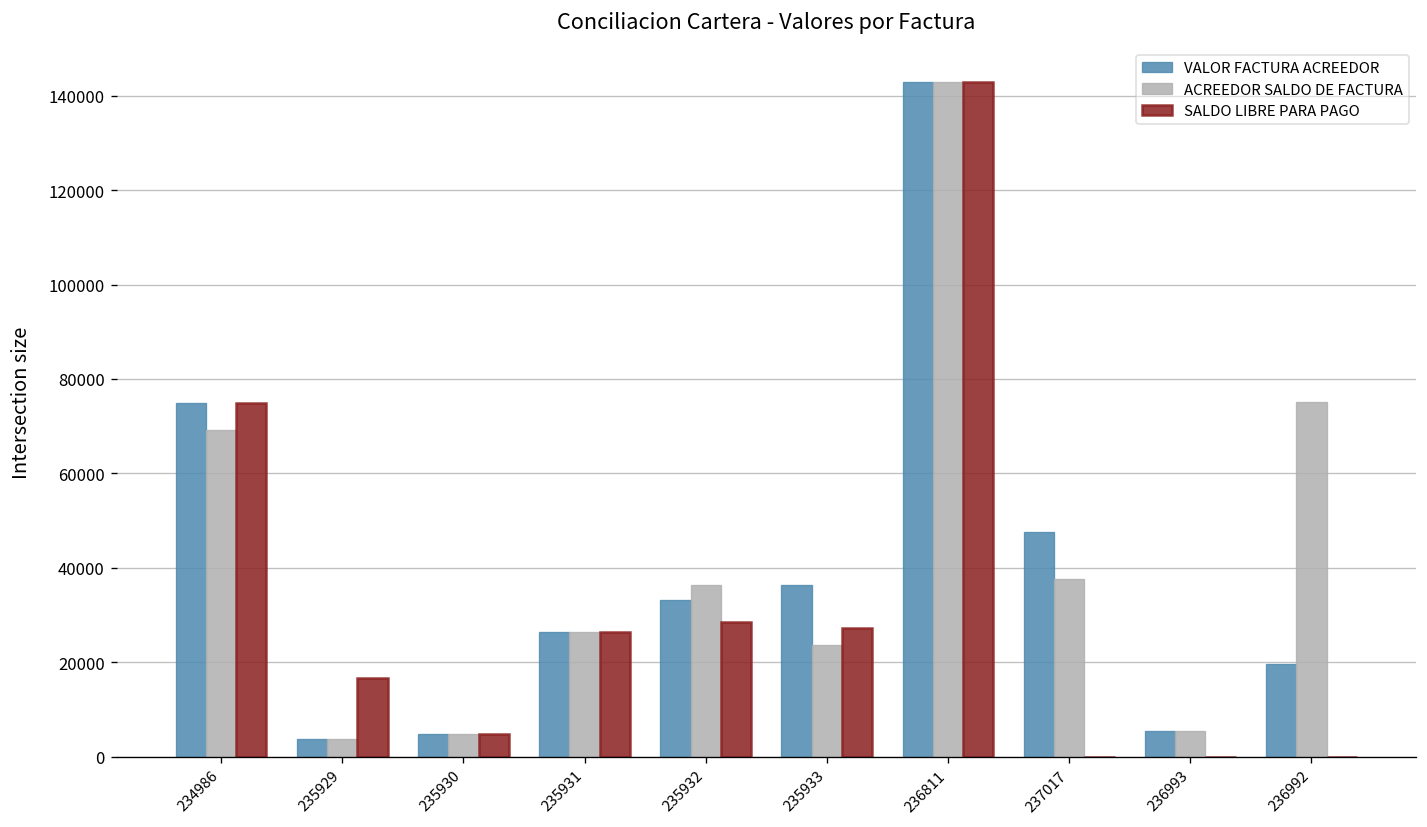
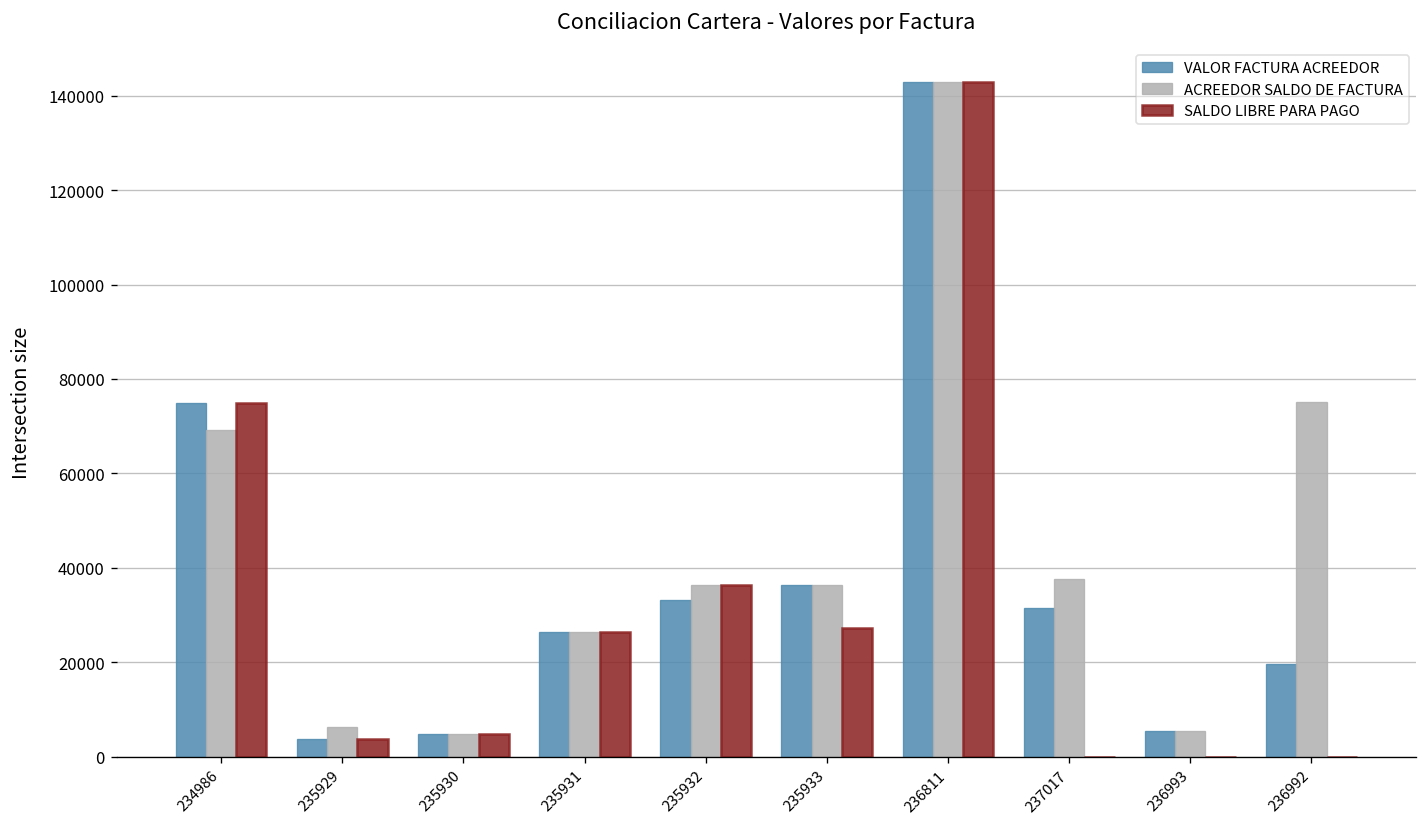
ACREEDOR SALDO DE FACTURA, 235929: 4000 -> 6000
SALDO LIBRE PARA PAGO, 235929: 17000 -> 4000
SALDO LIBRE PARA PAGO, 235932: 29000 -> 36000
ACREEDOR SALDO DE FACTURA, 235933: 24000 -> 36000
VALOR FACTURA ACREEDOR, 237017: 47000 -> 31000
